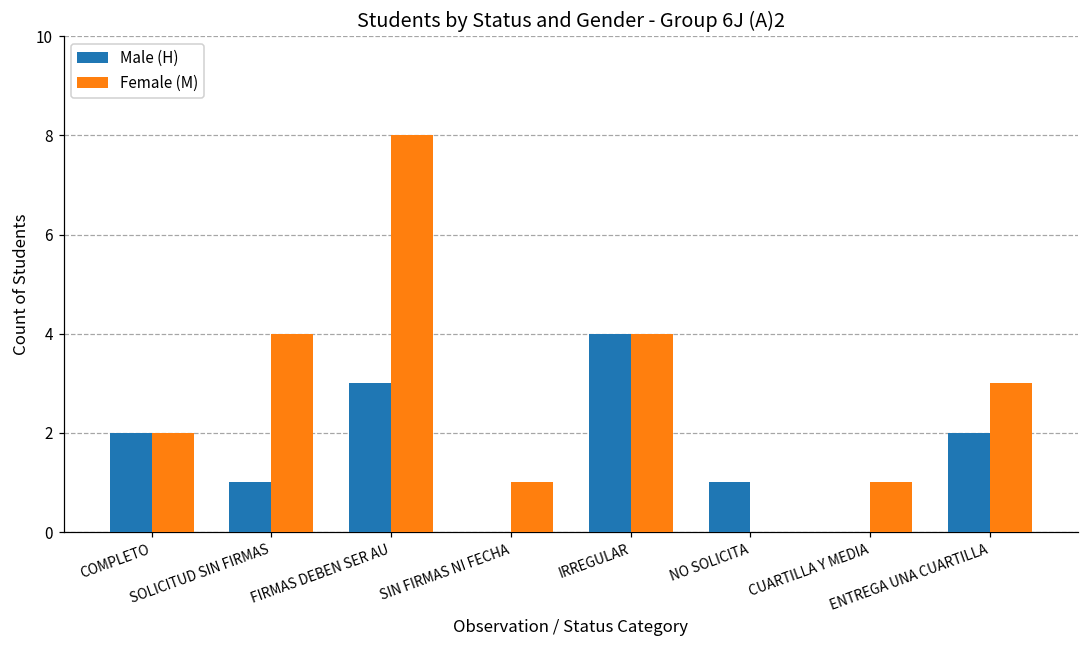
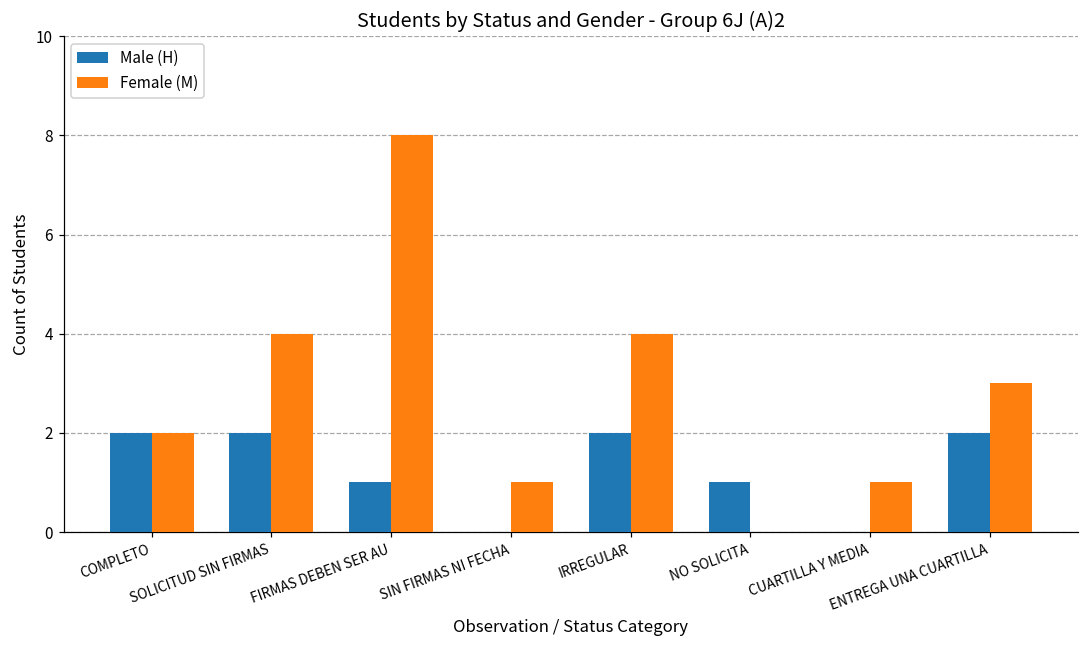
Male (H), SOLICITUD SIN FIRMAS: 1 -> 2
Male (H), FIRMAS DEBEN SER AU: 3 -> 1
Male (H), IRREGULAR: 4 -> 2
